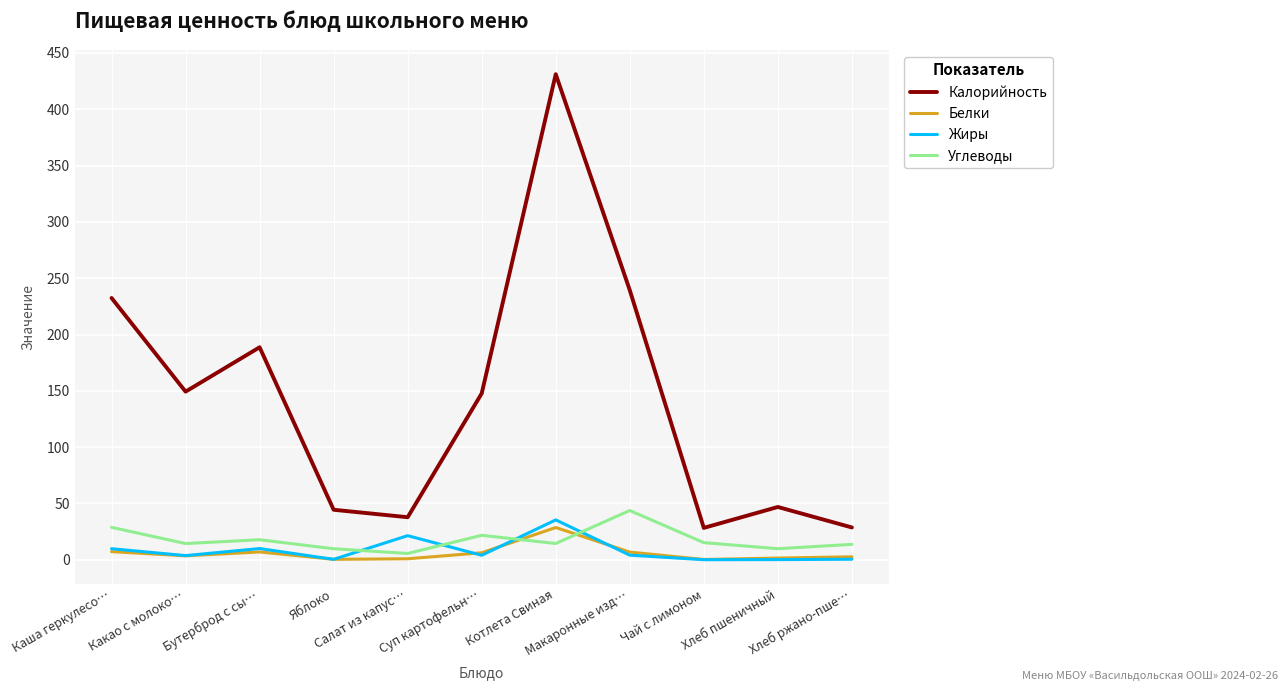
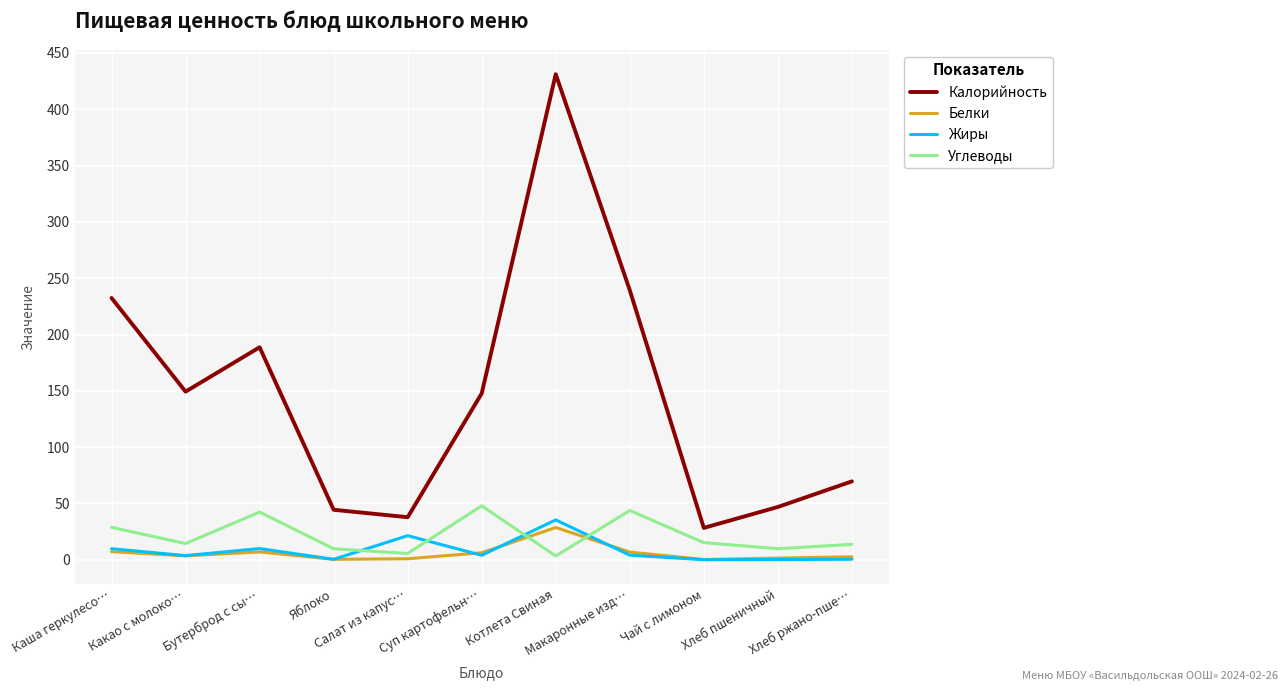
Углеводы, Бутерброд с сы…: 18 -> 42
Углеводы, Суп картофельн…: 22 -> 48
Углеводы, Котлета Свиная: 14 -> 3
Калорийность, Хлеб ржано-пше…: 29 -> 70
